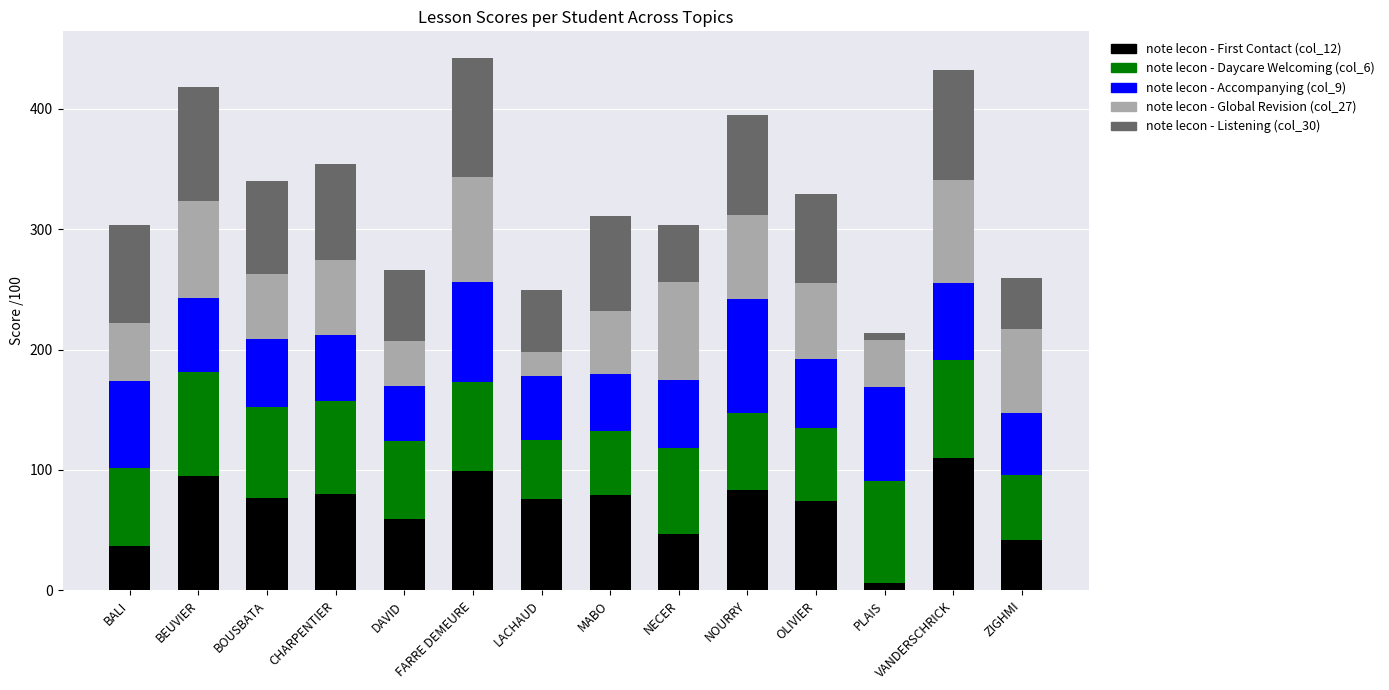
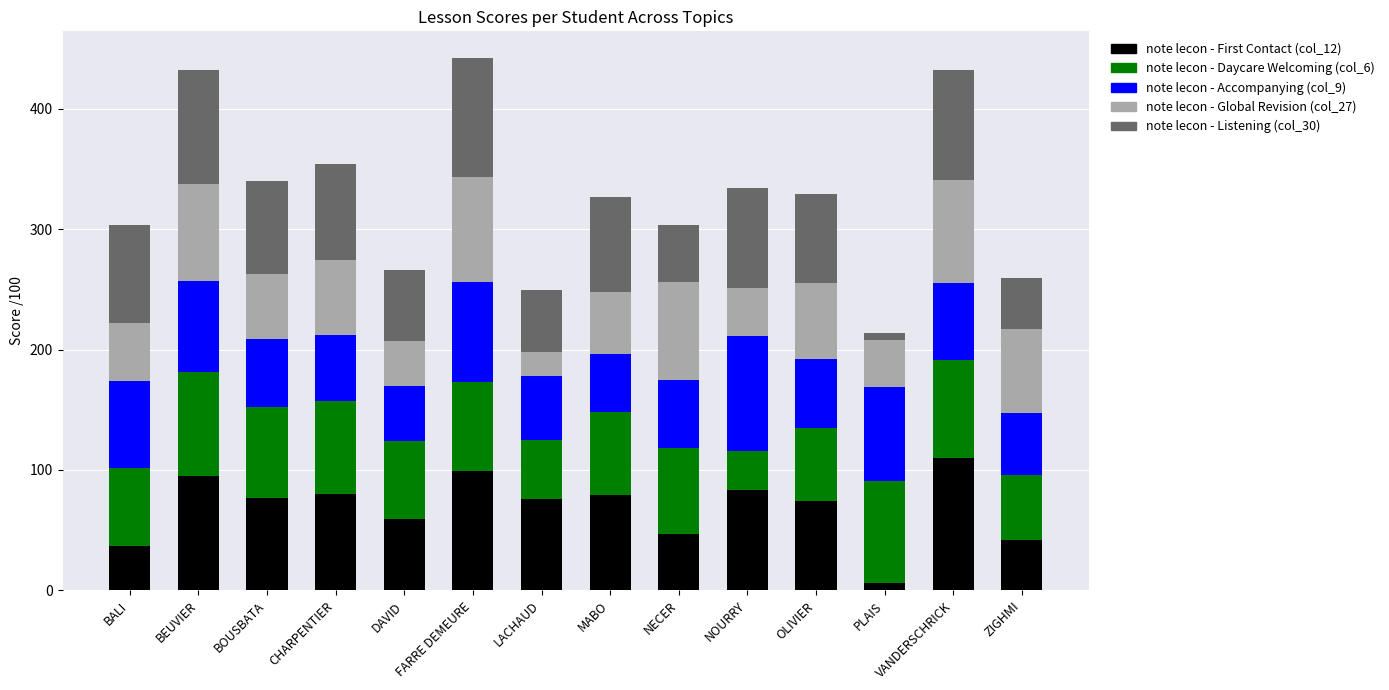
note lecon - Accompanying (col_9), BEUVIER: 62 -> 76
note lecon - Daycare Welcoming (col_6), MABO: 53 -> 69
note lecon - Daycare Welcoming (col_6), NOURRY: 64 -> 33
note lecon - Global Revision (col_27), NOURRY: 70 -> 40
